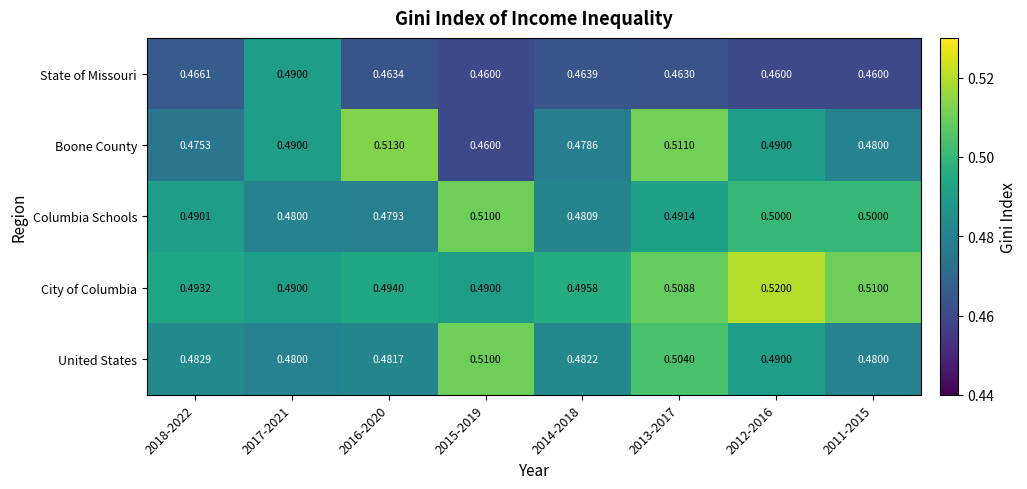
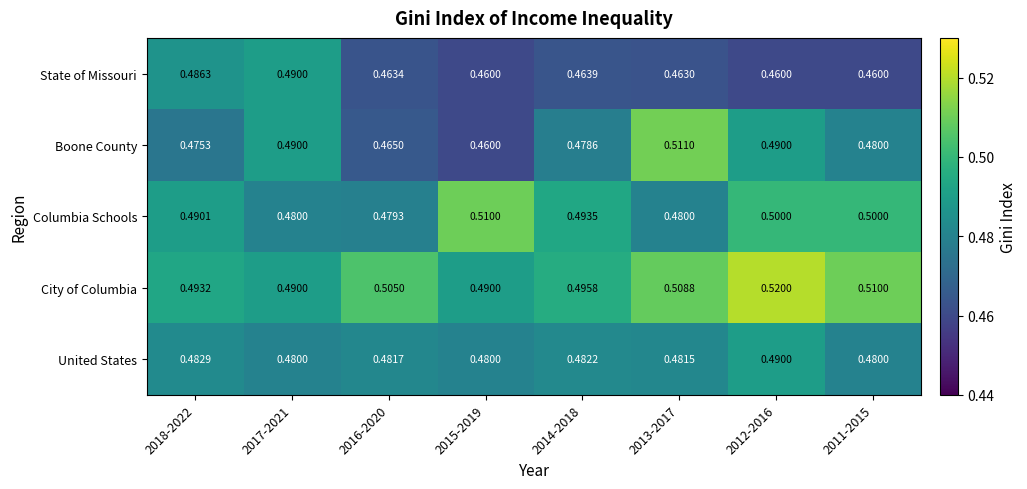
State of Missouri, 2018-2022: 0.4661 -> 0.4863
Boone County, 2016-2020: 0.5130 -> 0.4650
Columbia Schools, 2014-2018: 0.4809 -> 0.4935
Columbia Schools, 2013-2017: 0.4914 -> 0.4800
City of Columbia, 2016-2020: 0.4940 -> 0.5050
United States, 2015-2019: 0.5100 -> 0.4800
United States, 2013-2017: 0.5040 -> 0.4815
